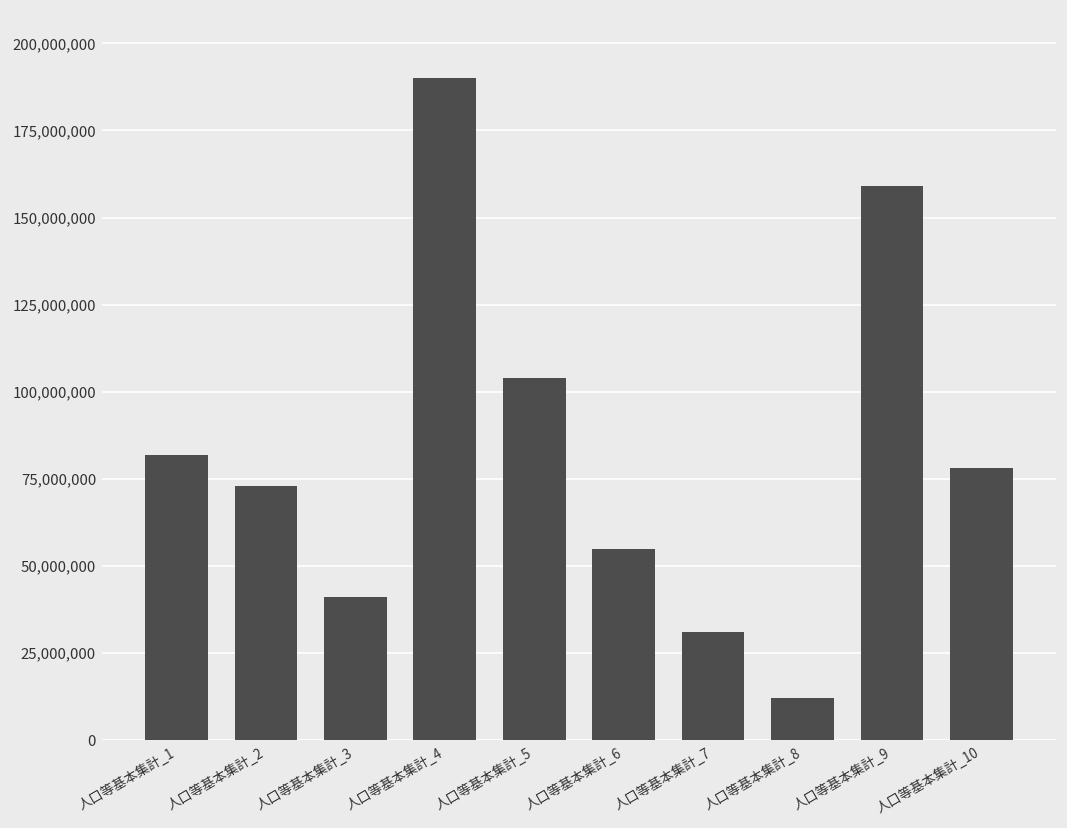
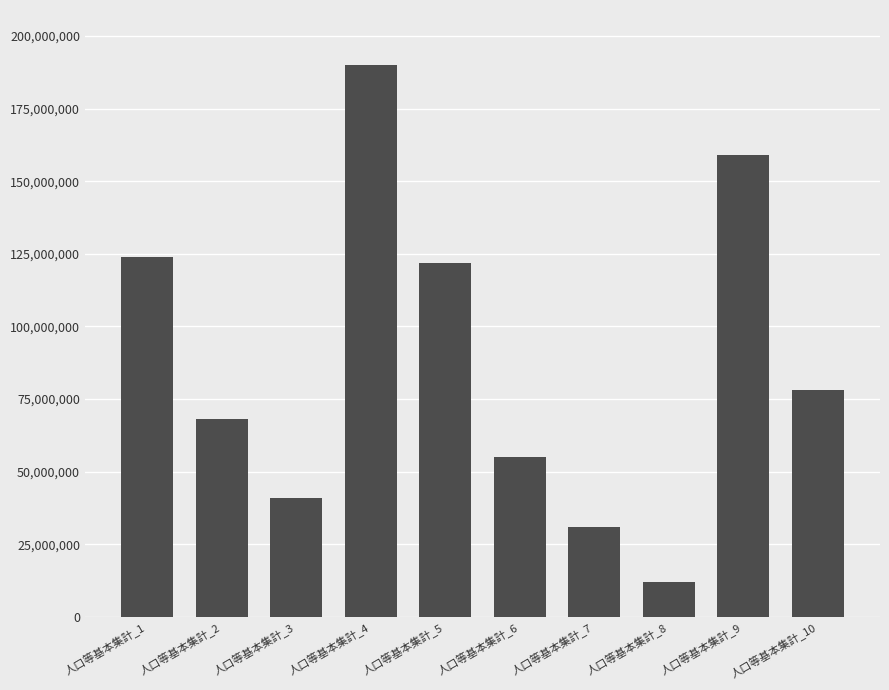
人口等基本集計_1: 82,000,000 -> 124,000,000
人口等基本集計_2: 73,000,000 -> 68,000,000
人口等基本集計_5: 104,000,000 -> 122,000,000
